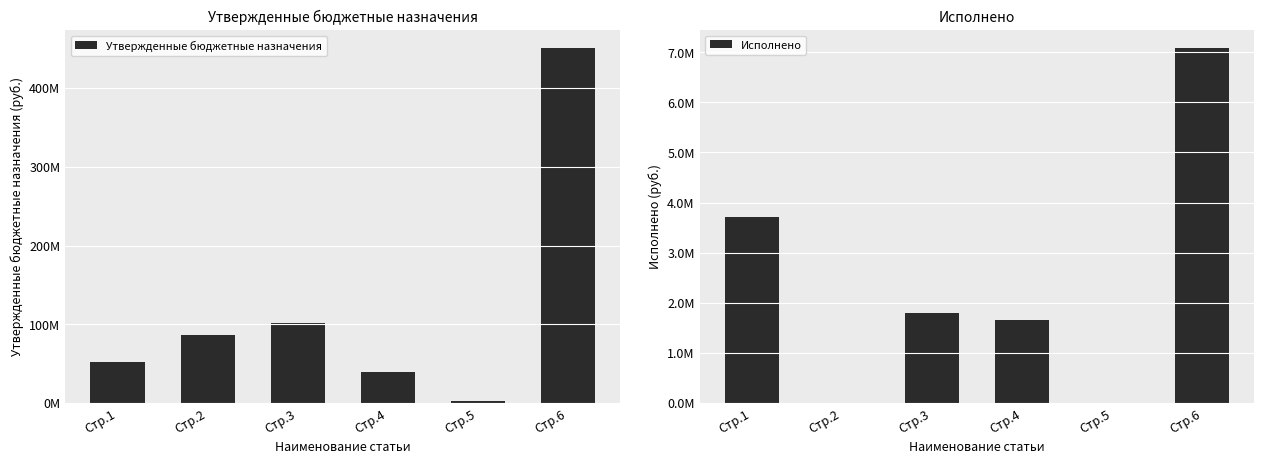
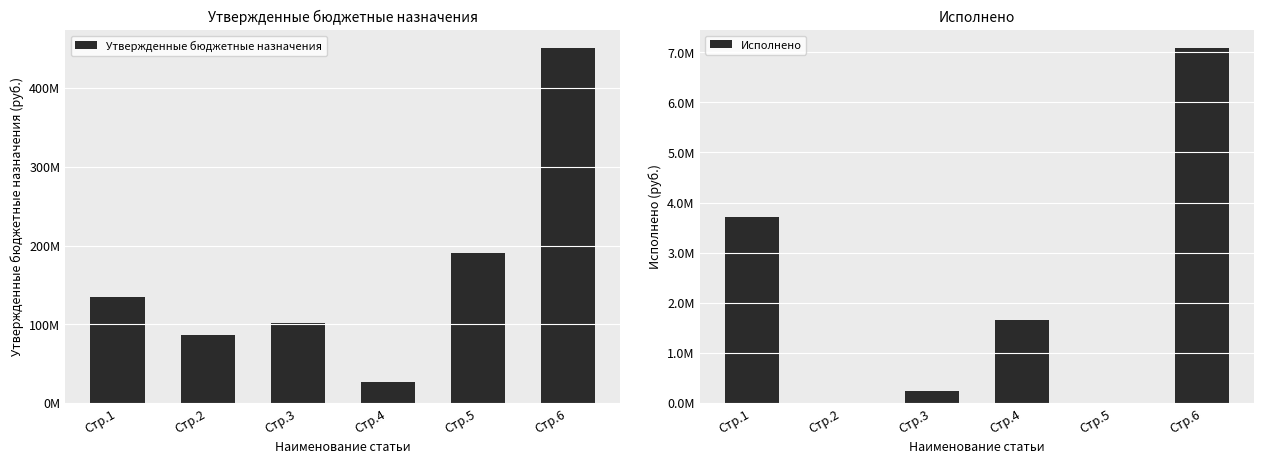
Утвержденные бюджетные назначения, Стр.1: 50000000 -> 130000000
Утвержденные бюджетные назначения, Стр.4: 40000000 -> 30000000
Утвержденные бюджетные назначения, Стр.5: 0 -> 190000000
Исполнено, Стр.3: 1800000 -> 200000
